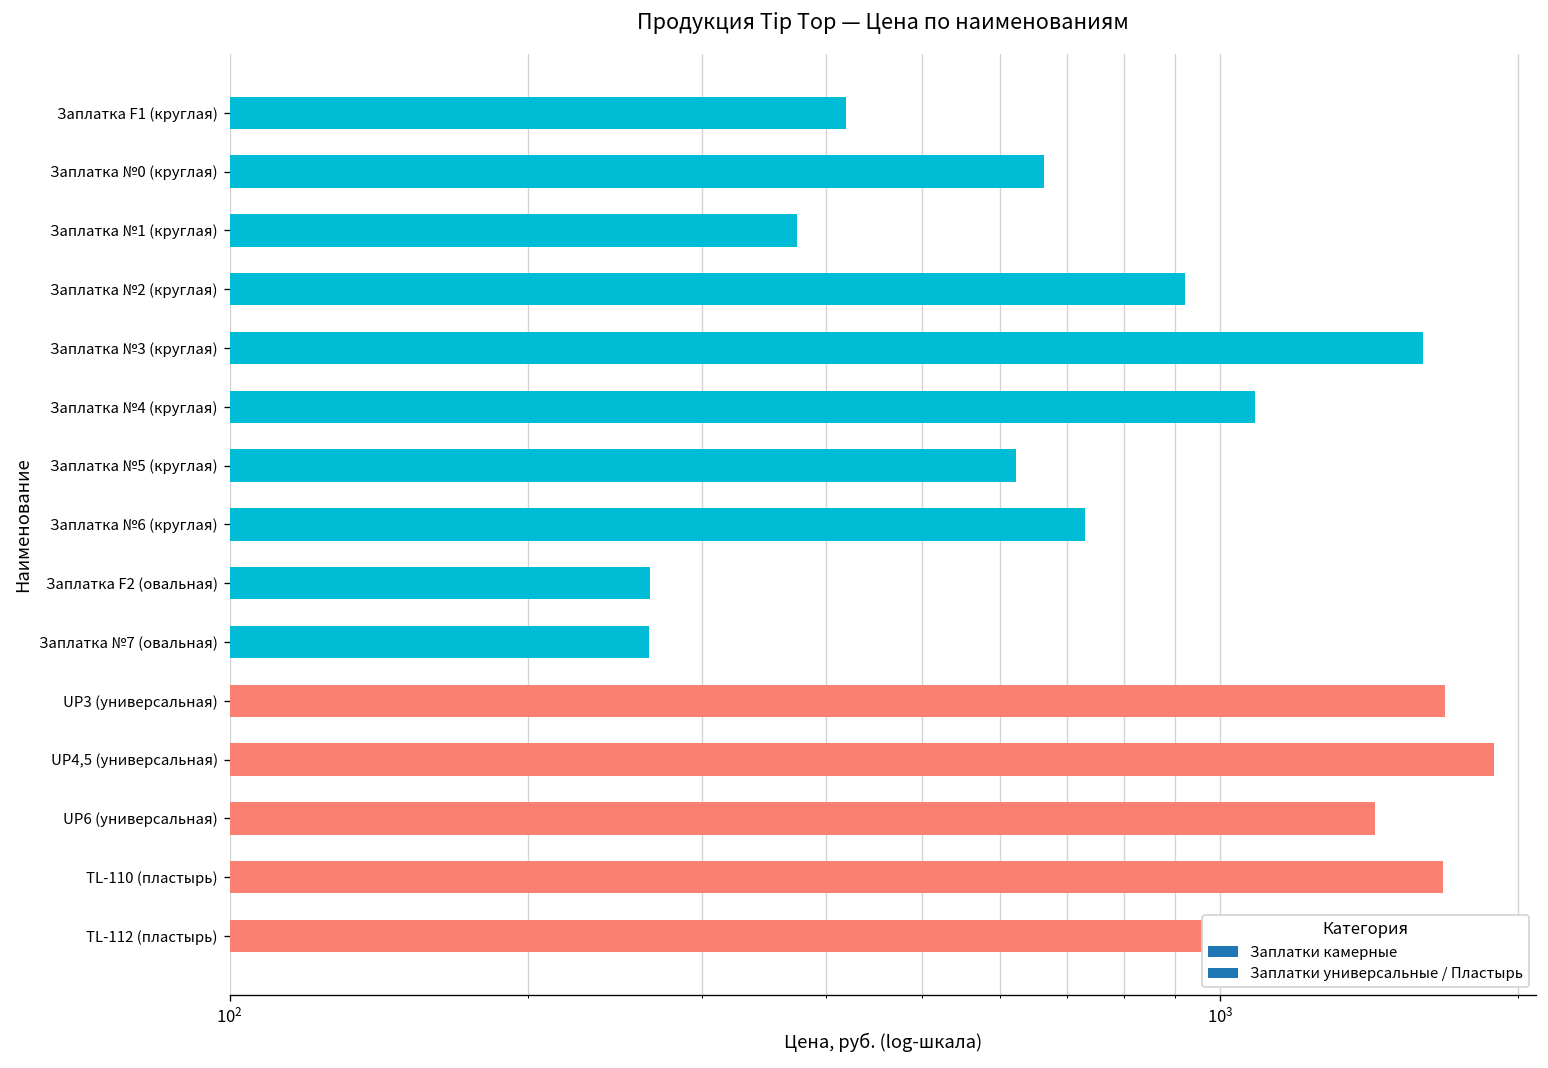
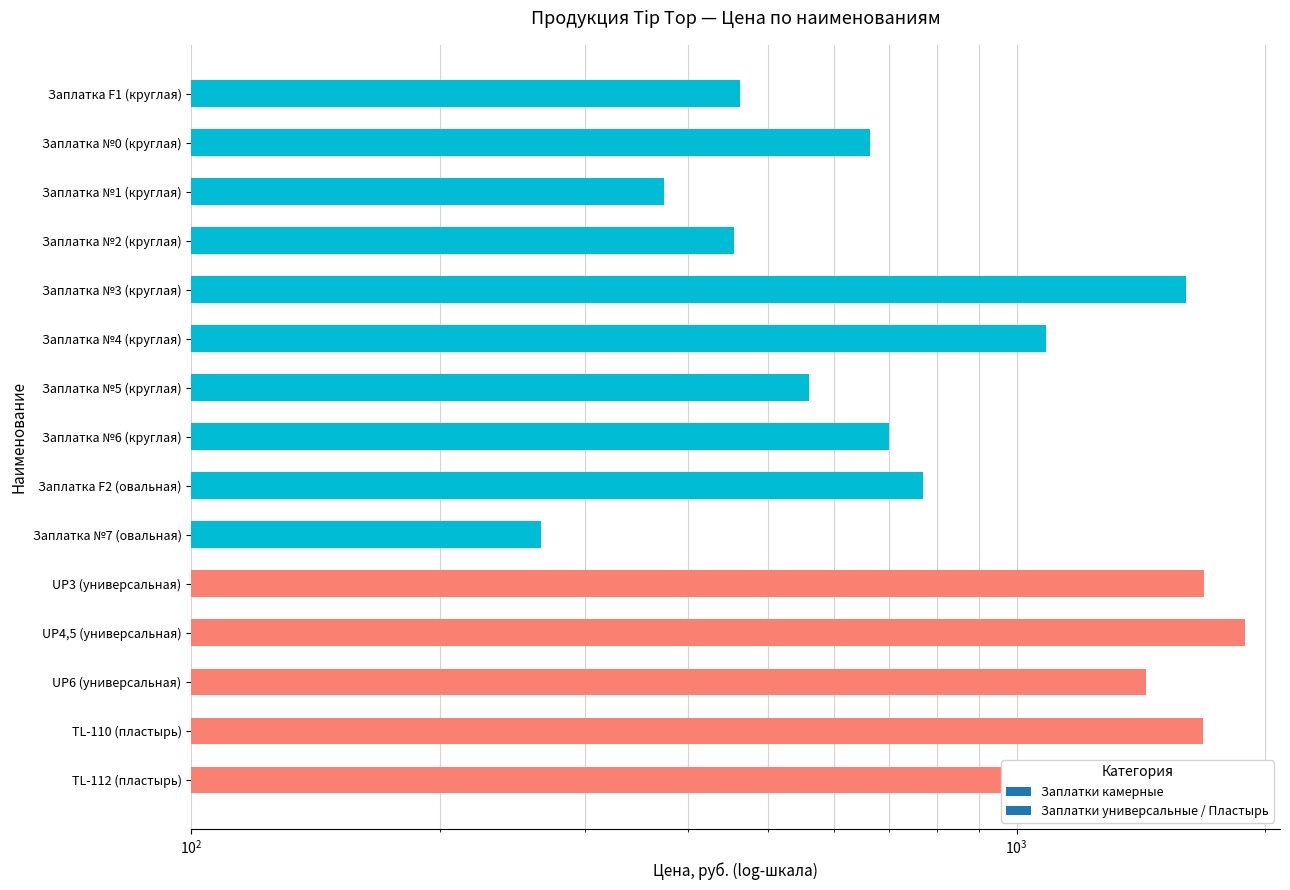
Заплатка F1 (круглая): 420 -> 460
Заплатка №2 (круглая): 920 -> 460
Заплатка №5 (круглая): 620 -> 560
Заплатка №6 (круглая): 730 -> 700
Заплатка F2 (овальная): 266 -> 770
